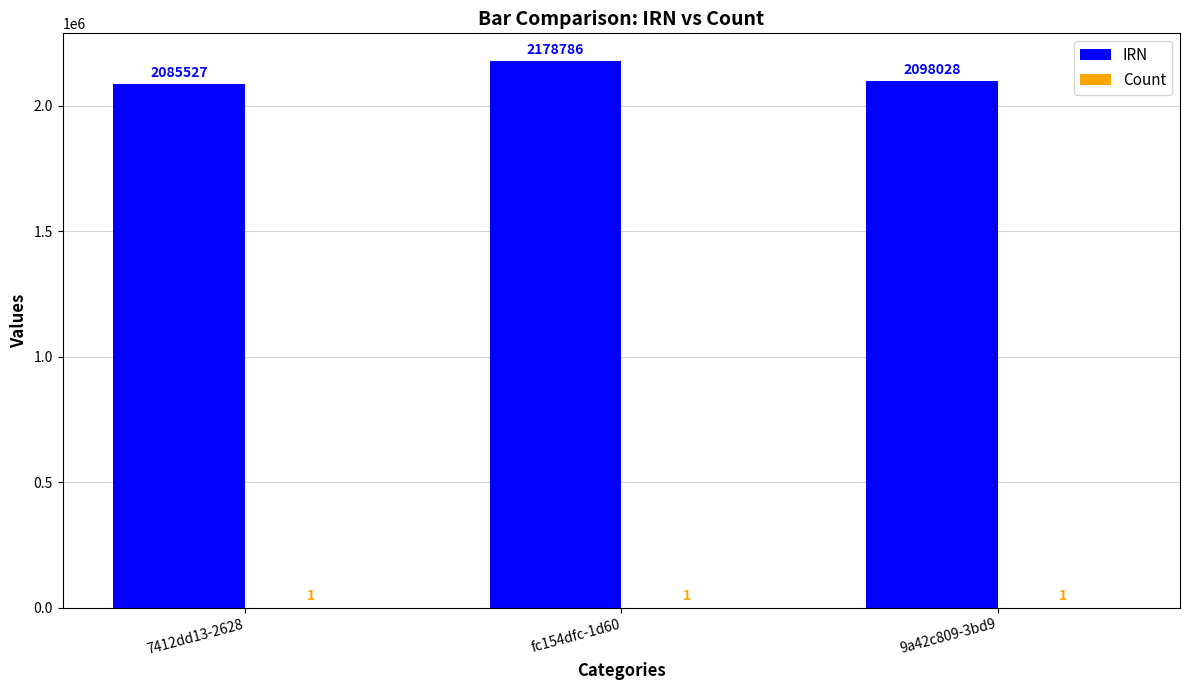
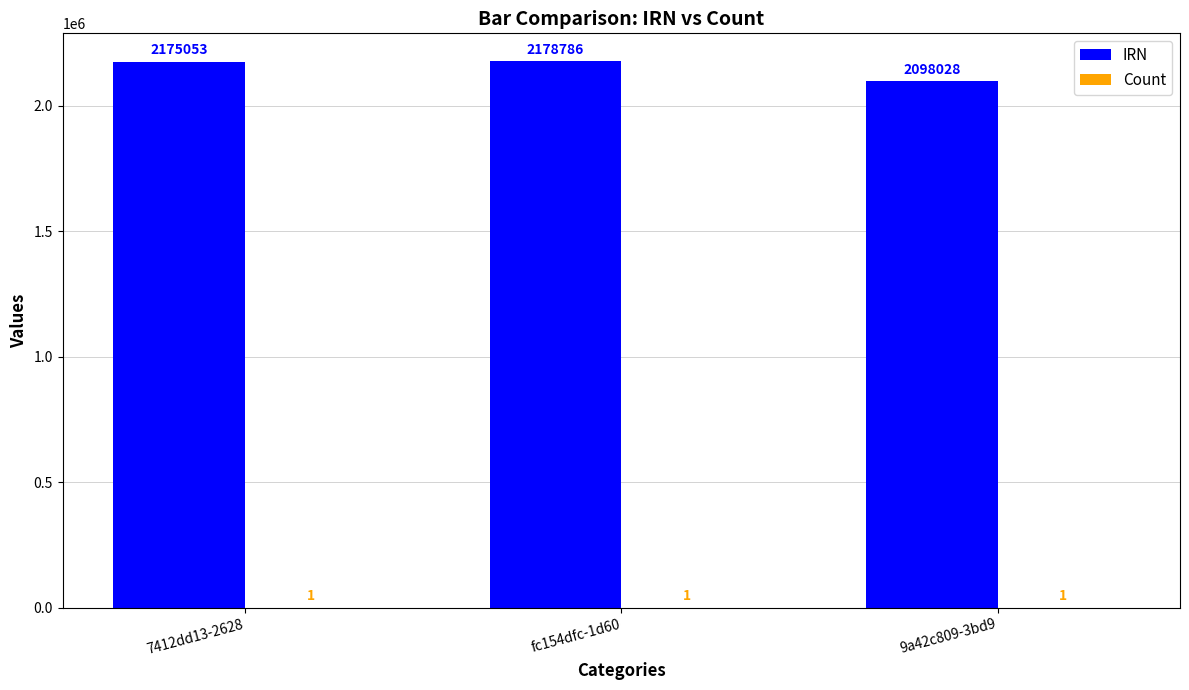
IRN, 7412dd13-2628: 2085527 -> 2175053
